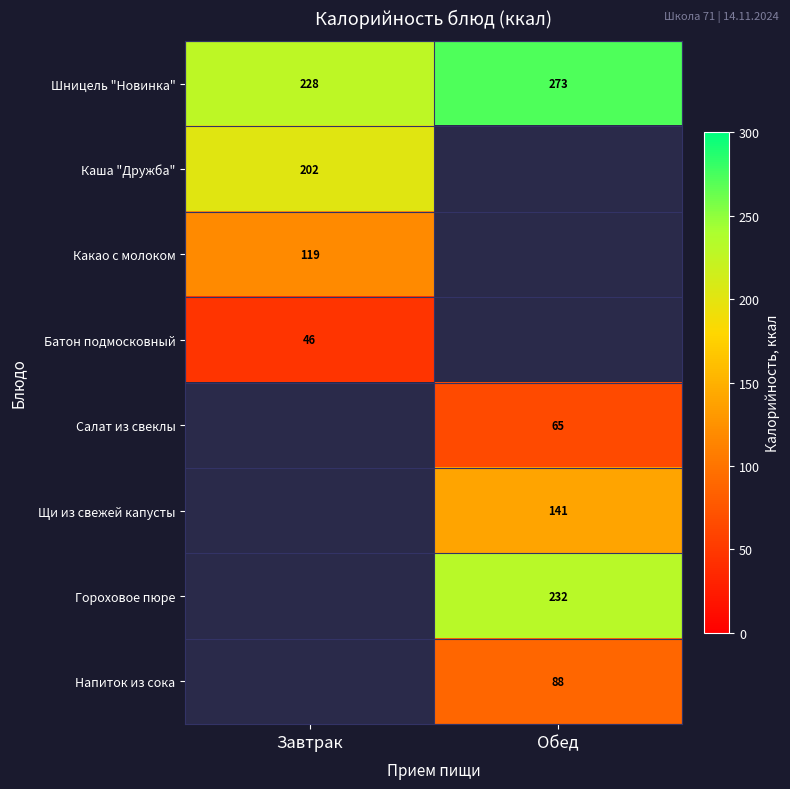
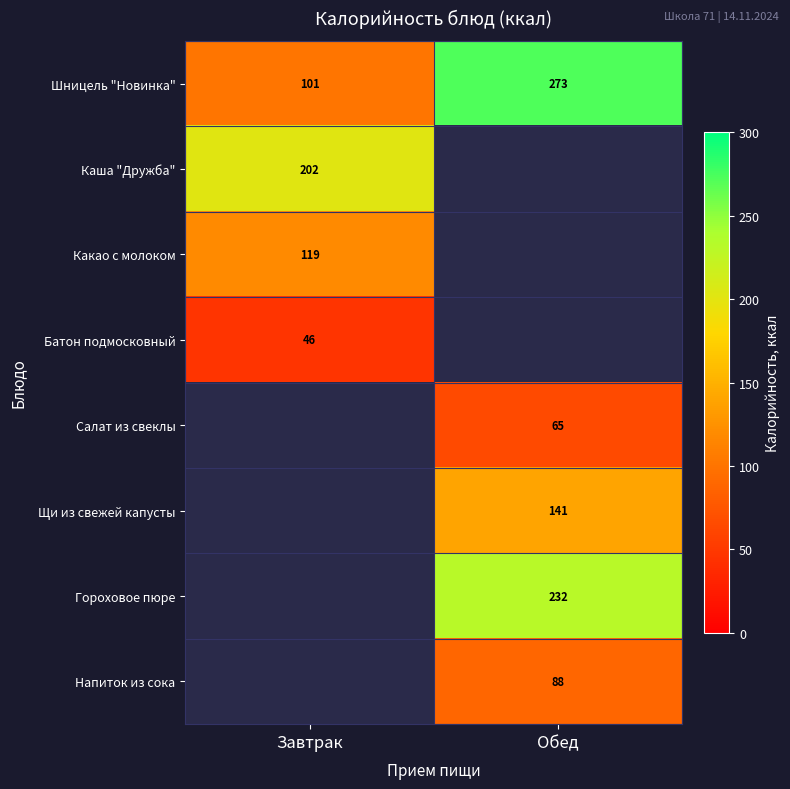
Шницель "Новинка", Завтрак: 228 -> 101
